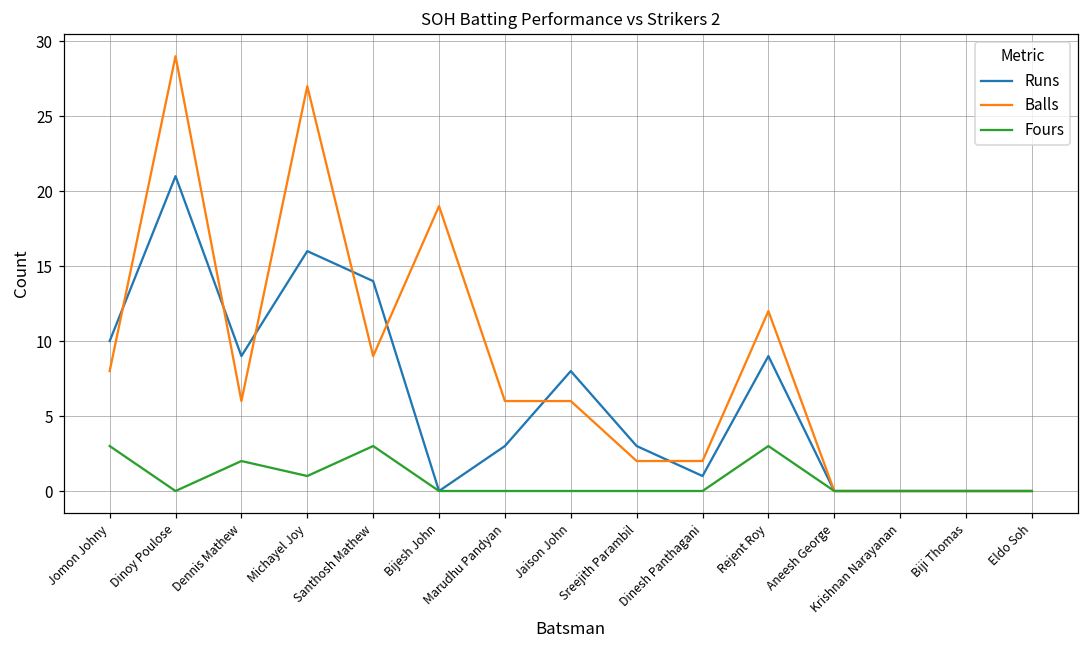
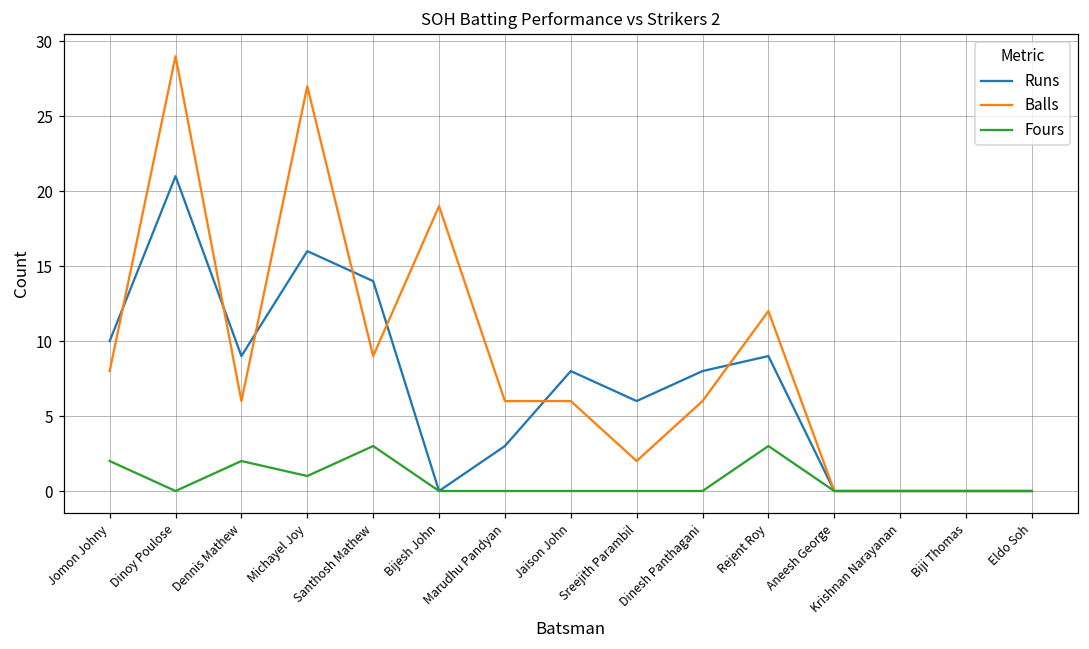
Fours, Jomon Johny: 3 -> 2
Runs, Sreejith Parambil: 3 -> 6
Runs, Dinesh Panthagani: 1 -> 8
Balls, Dinesh Panthagani: 2 -> 6
